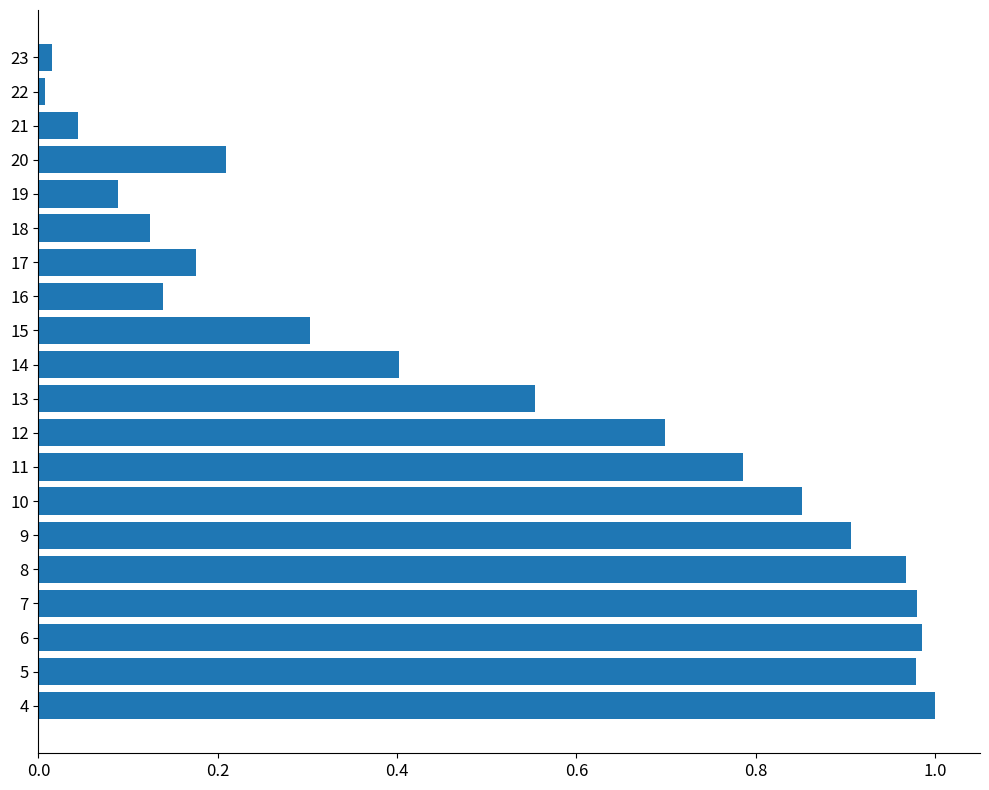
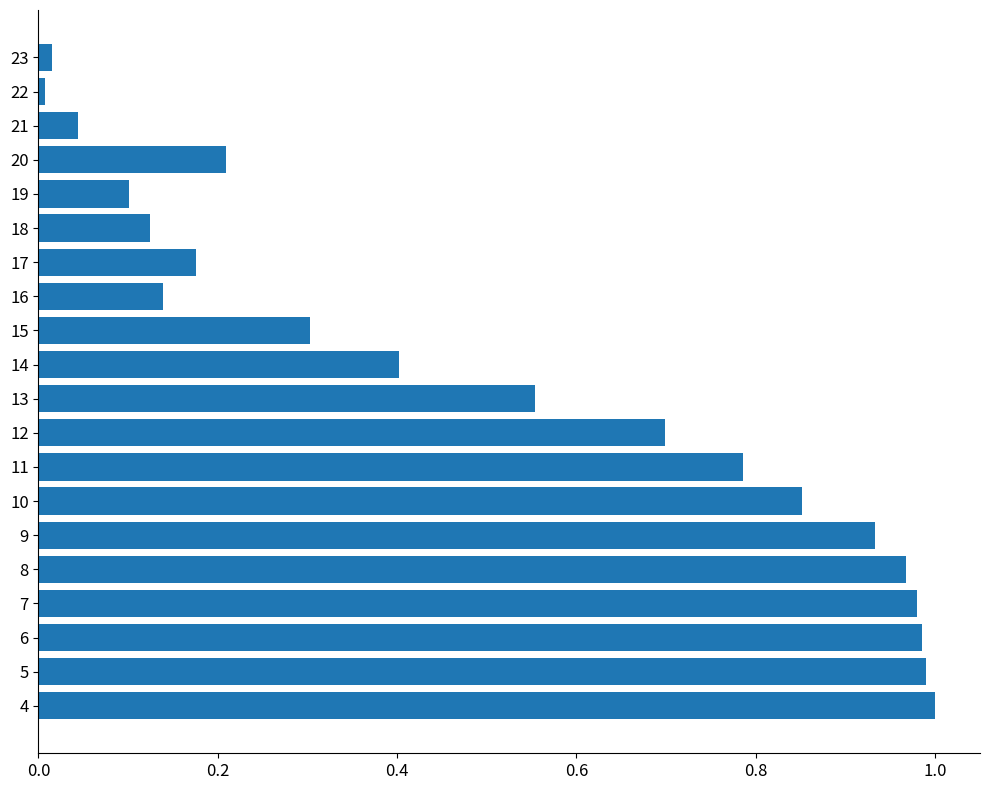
19: 0.09 -> 0.10
9: 0.91 -> 0.93
5: 0.98 -> 0.99
